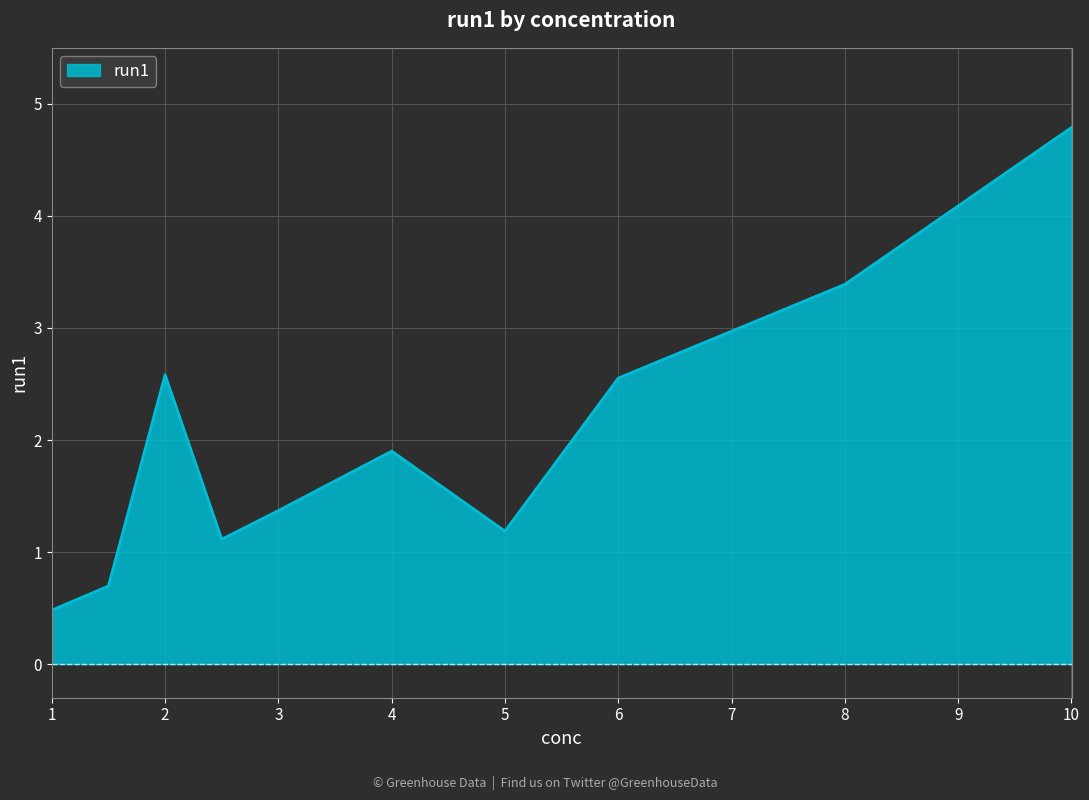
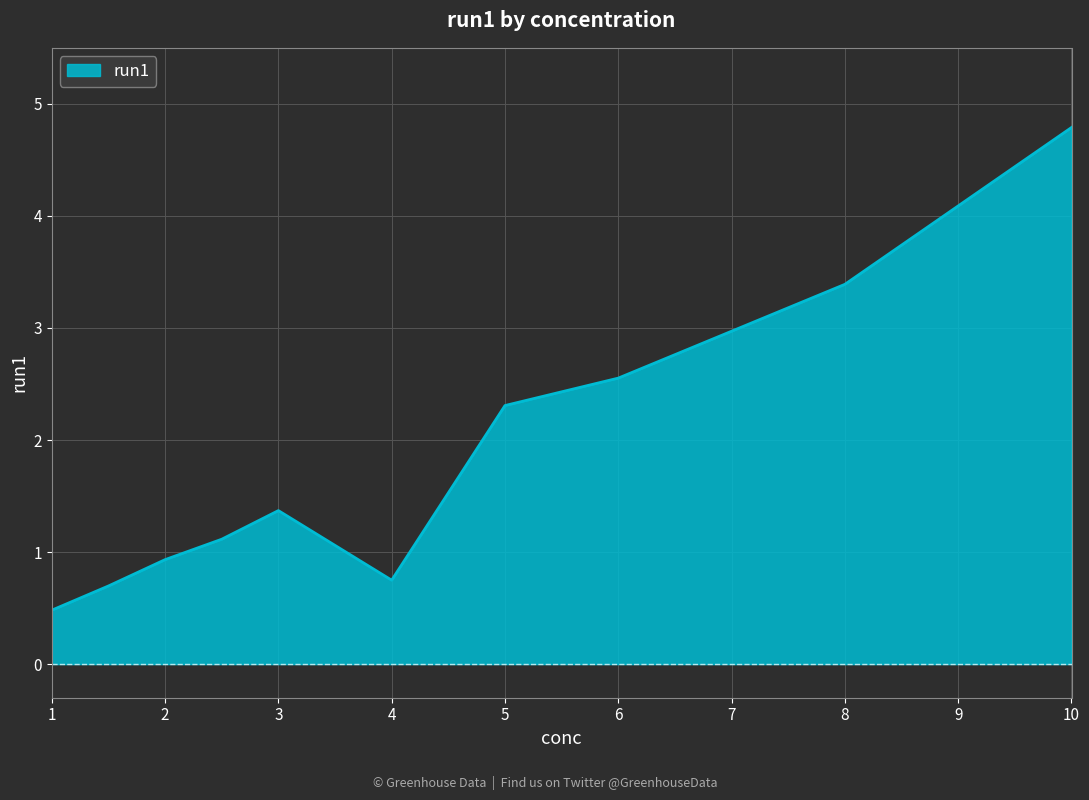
2: 2.58 -> 0.93
4: 1.90 -> 0.75
5: 1.19 -> 2.31
